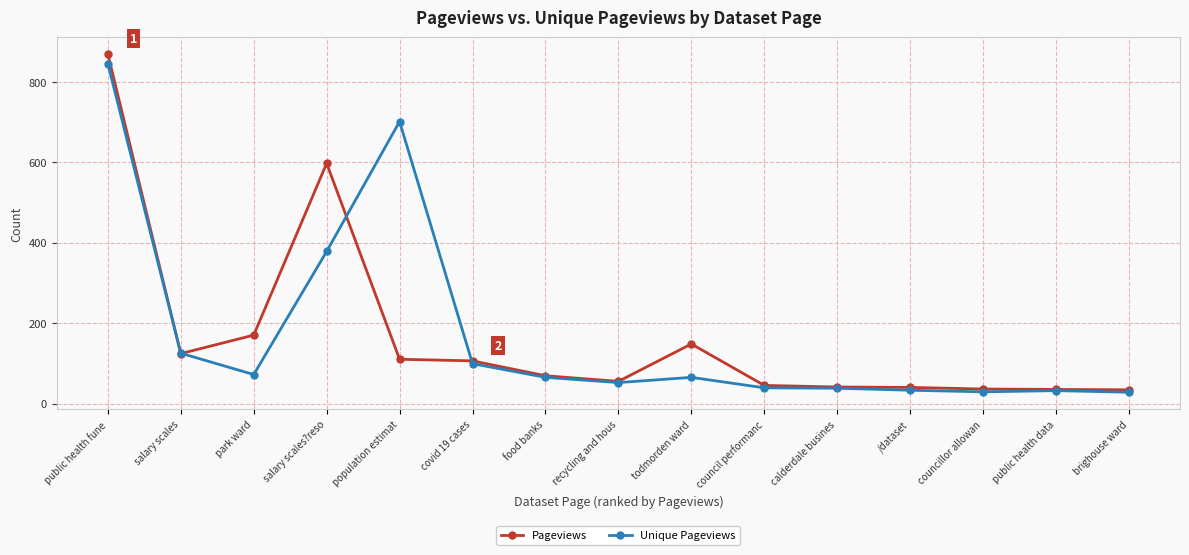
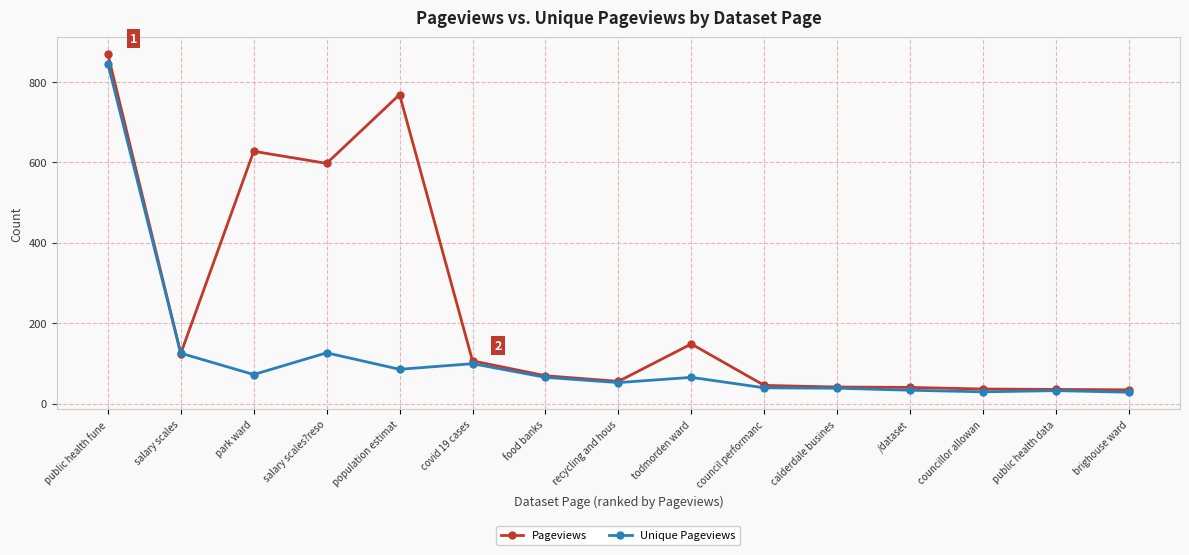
Pageviews, park ward: 170 -> 630
Unique Pageviews, salary scales?reso: 380 -> 130
Pageviews, population estimat: 110 -> 770
Unique Pageviews, population estimat: 700 -> 90
